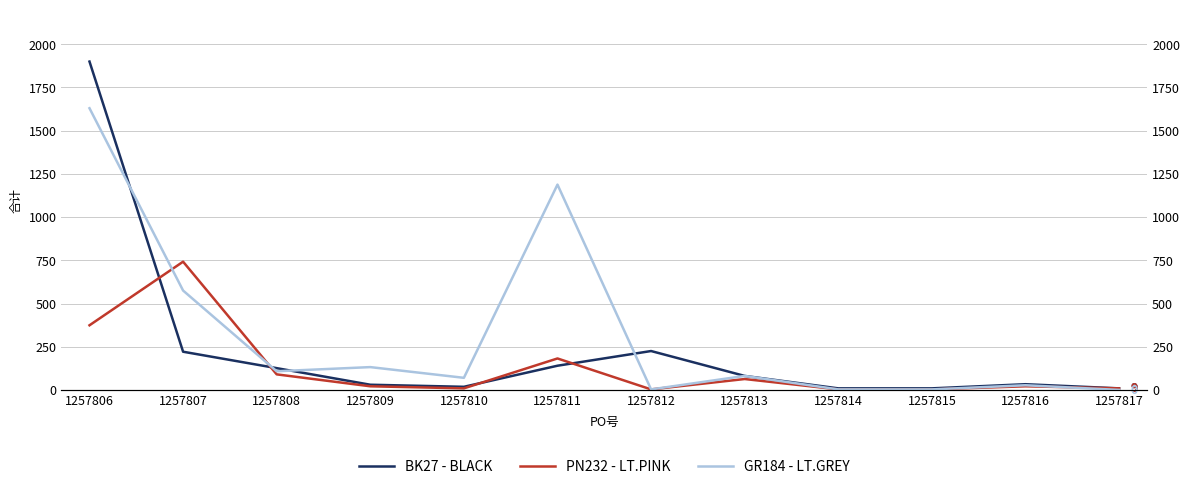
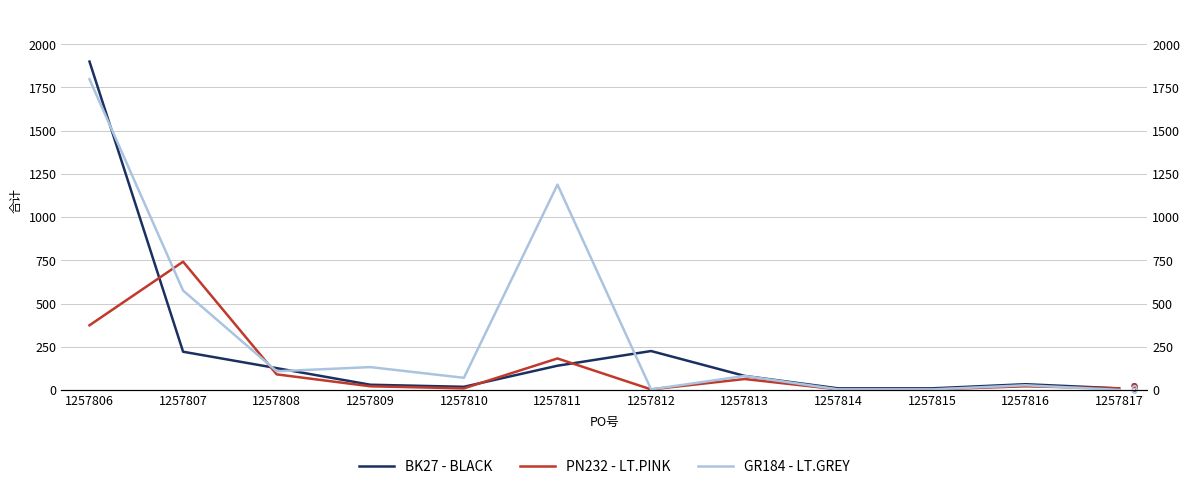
GR184 - LT.GREY, 1257806: 1630 -> 1800
